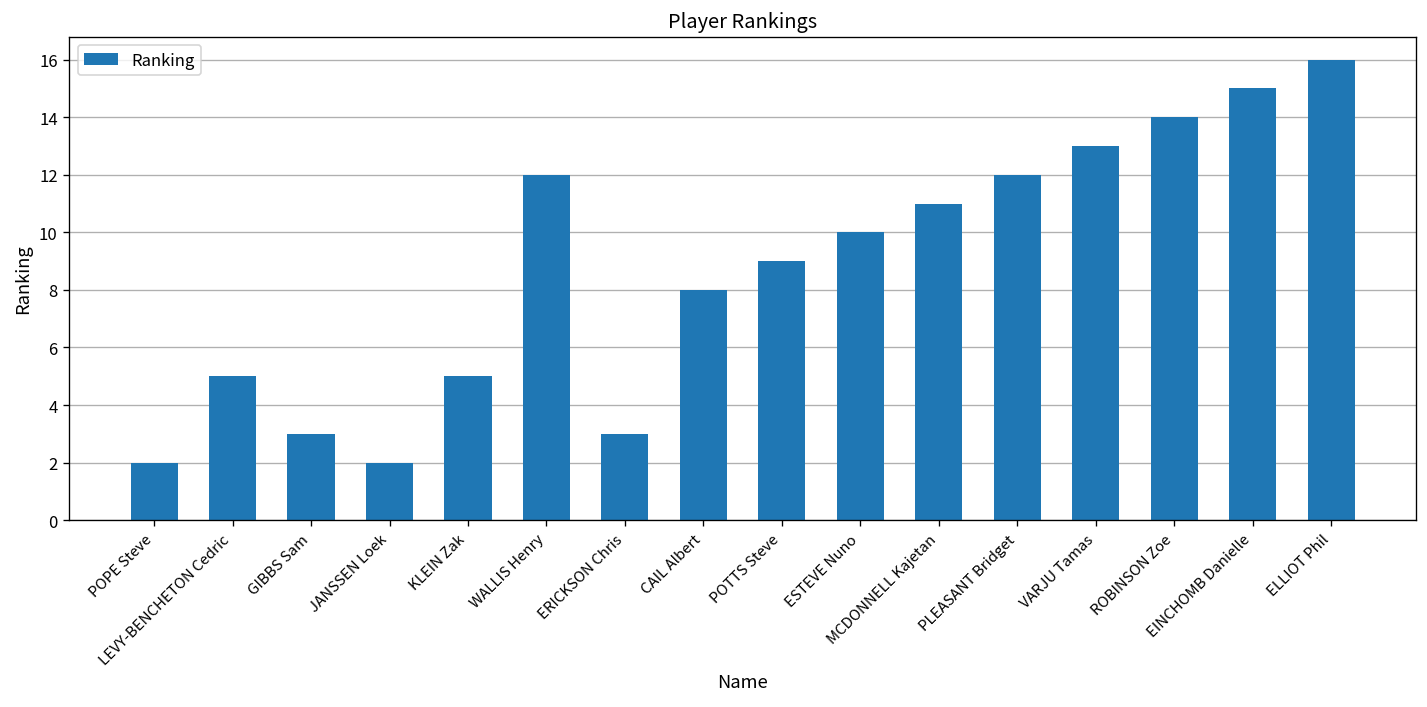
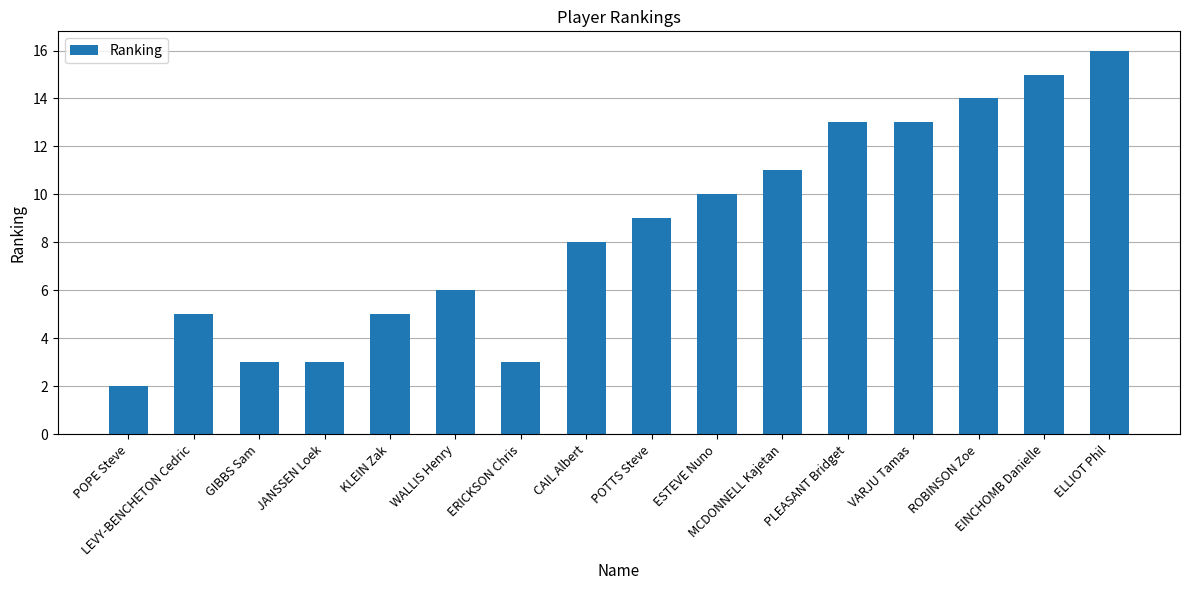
JANSSEN Loek: 2 -> 3
WALLIS Henry: 12 -> 6
PLEASANT Bridget: 12 -> 13
